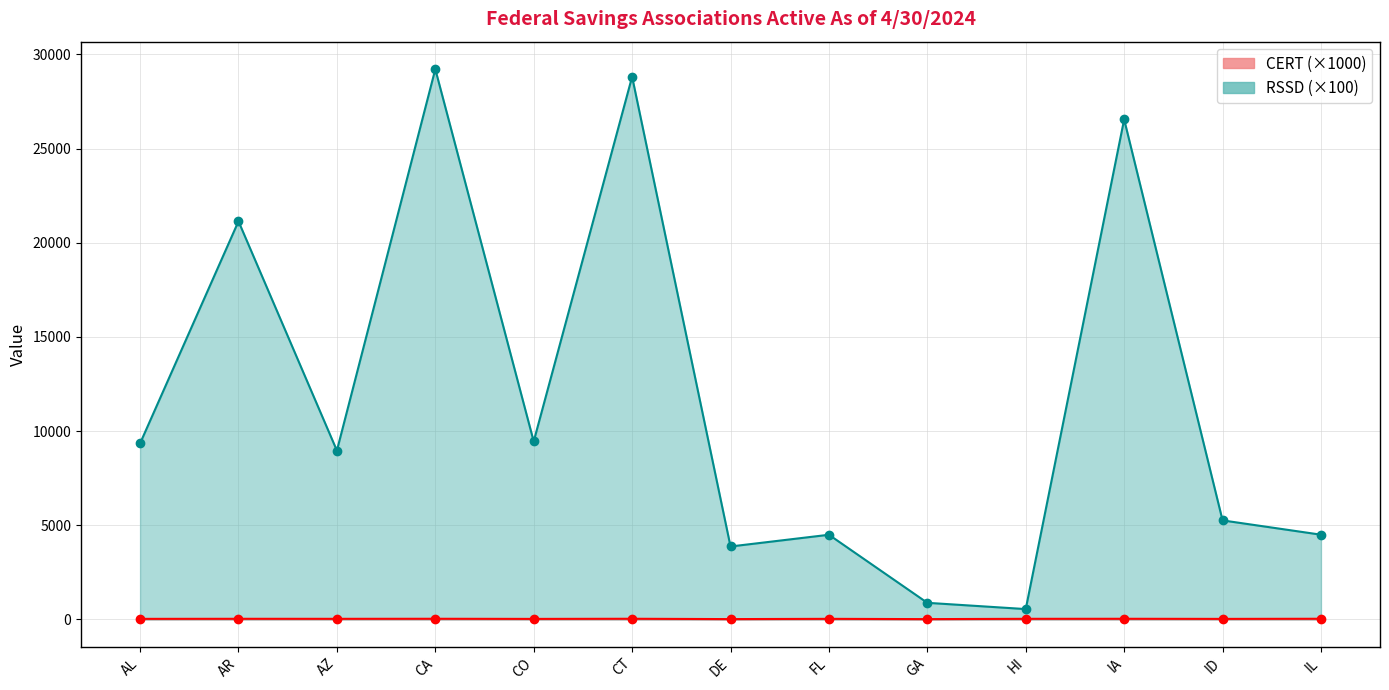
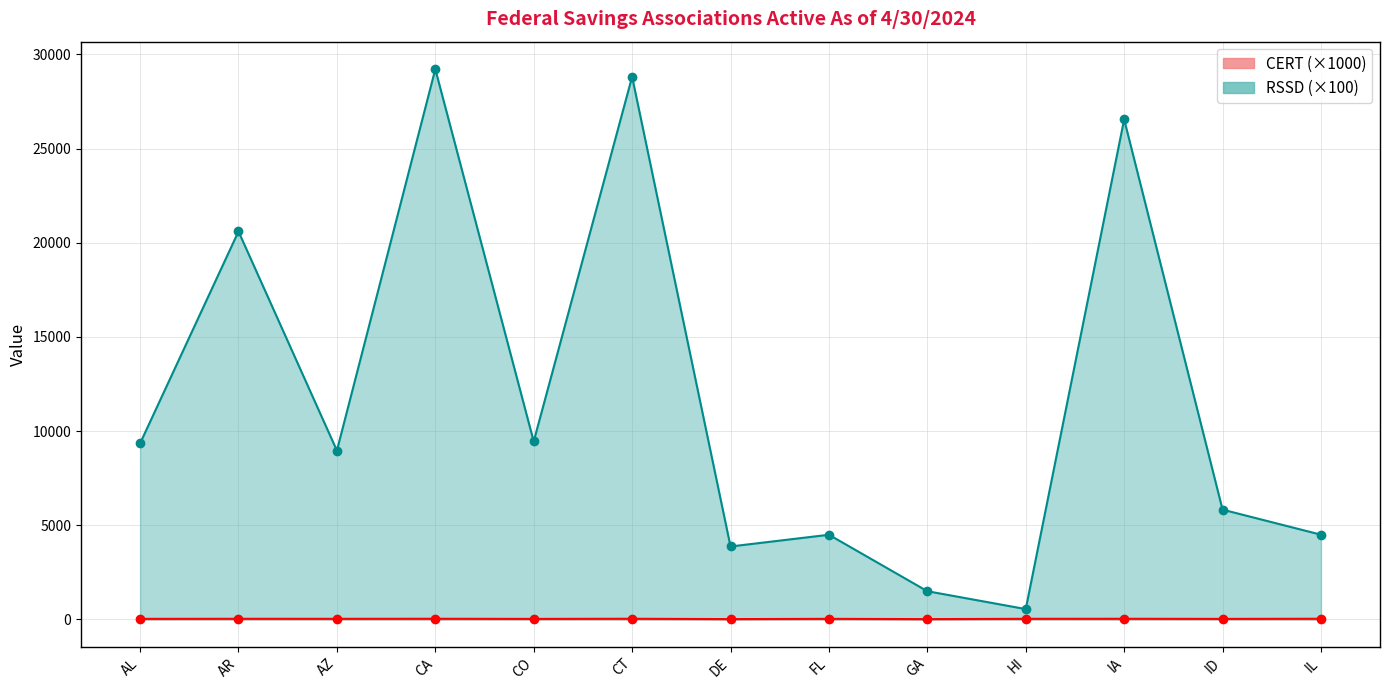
RSSD (×100), AR: 21100 -> 20600
RSSD (×100), GA: 900 -> 1500
RSSD (×100), ID: 5300 -> 5800
